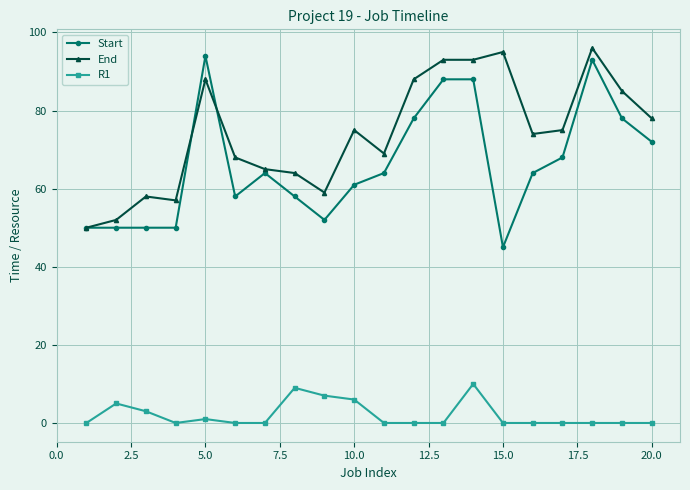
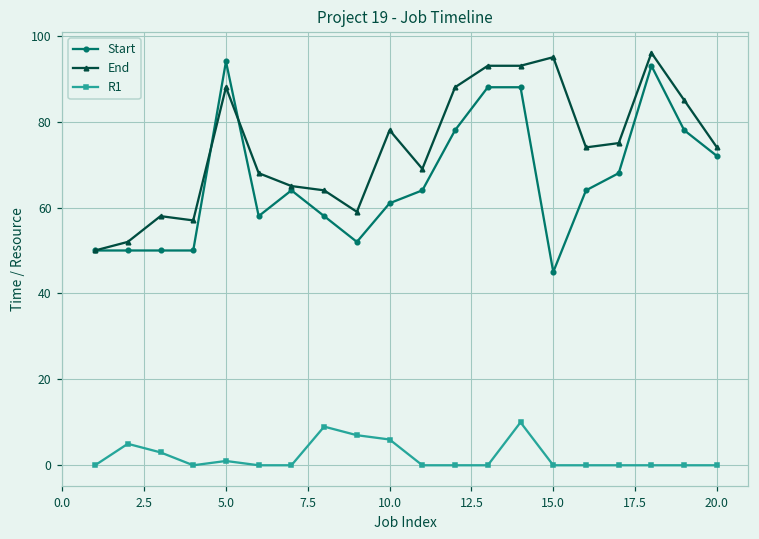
End, 10.0: 75 -> 78
End, 20.0: 78 -> 74
